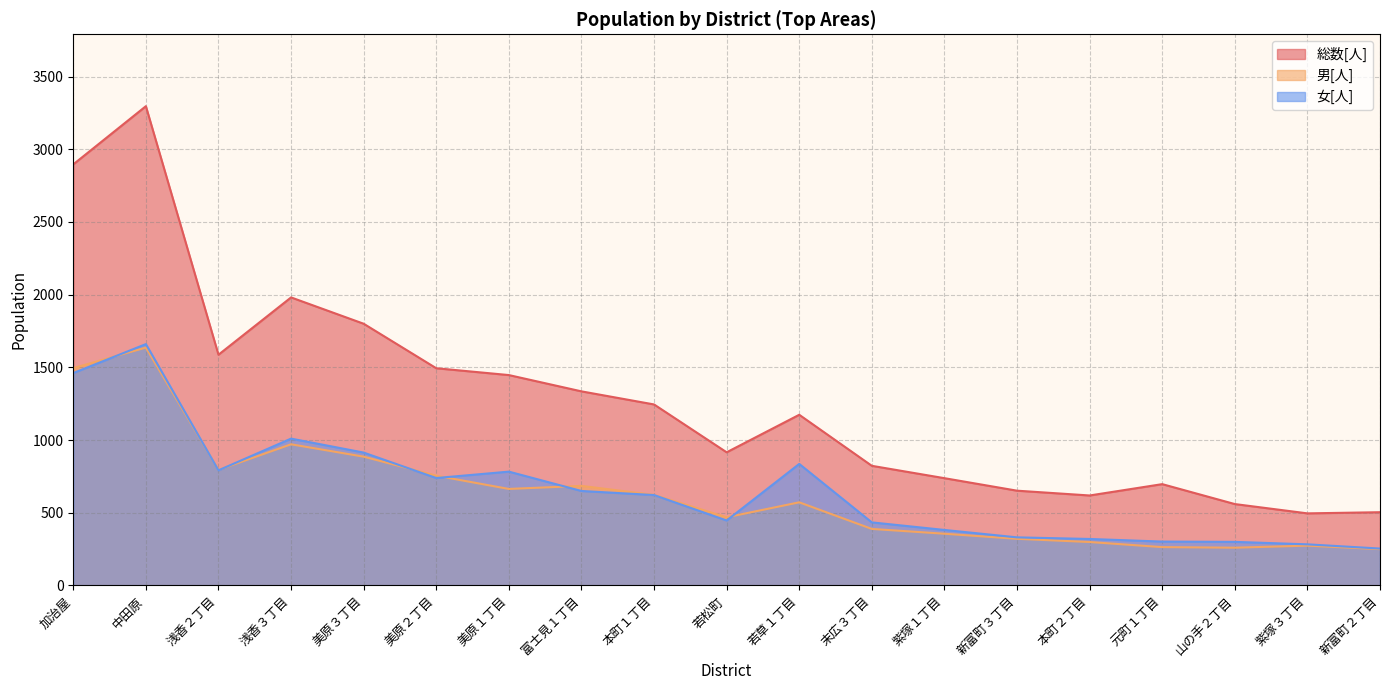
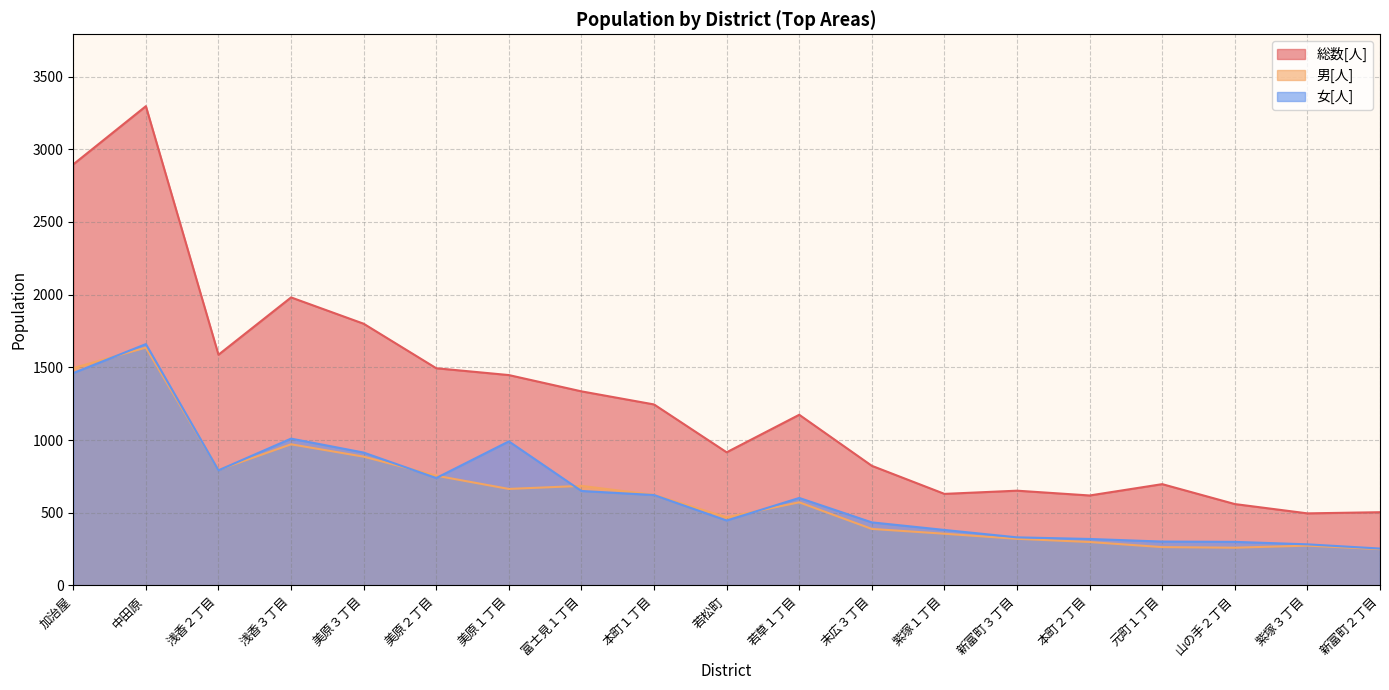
女[人], 美原１丁目: 780 -> 990
女[人], 若草１丁目: 840 -> 600
総数[人], 紫塚１丁目: 740 -> 630
